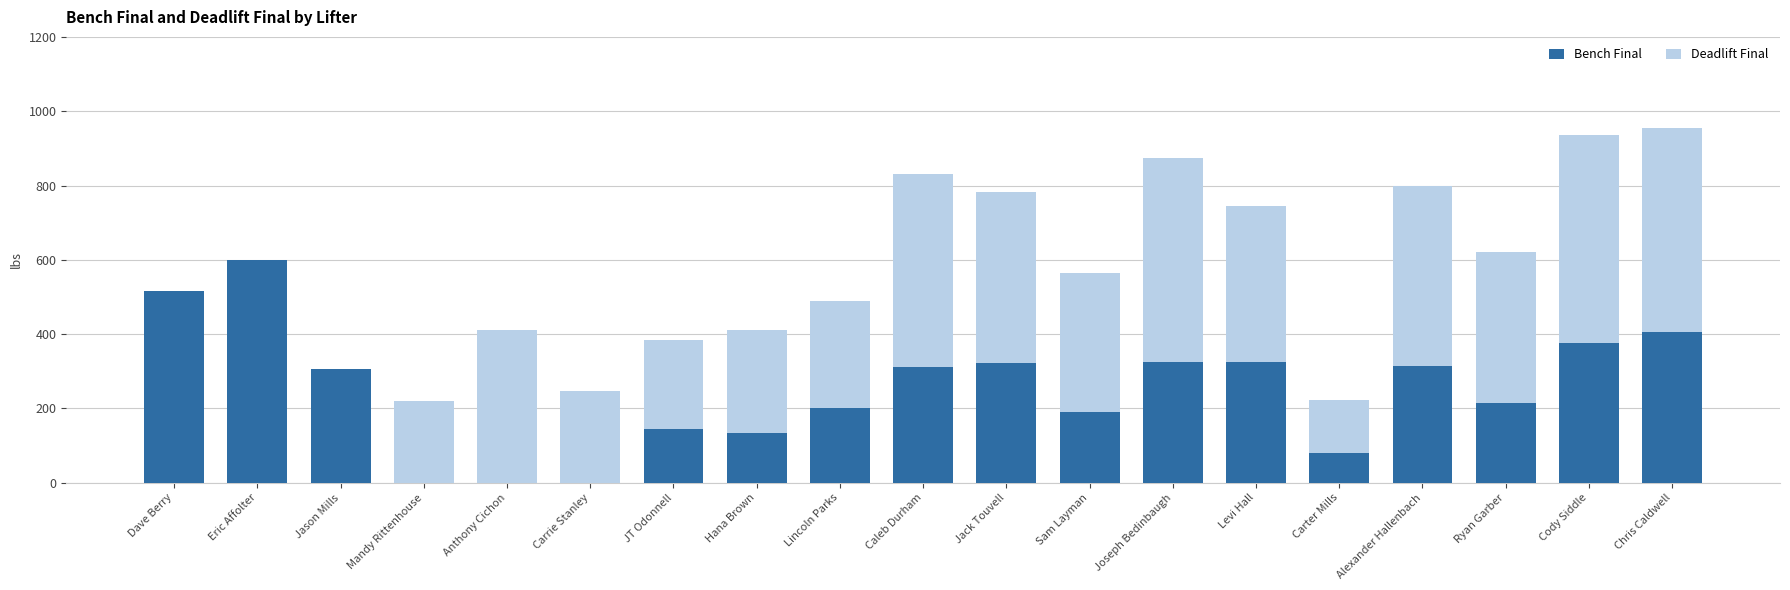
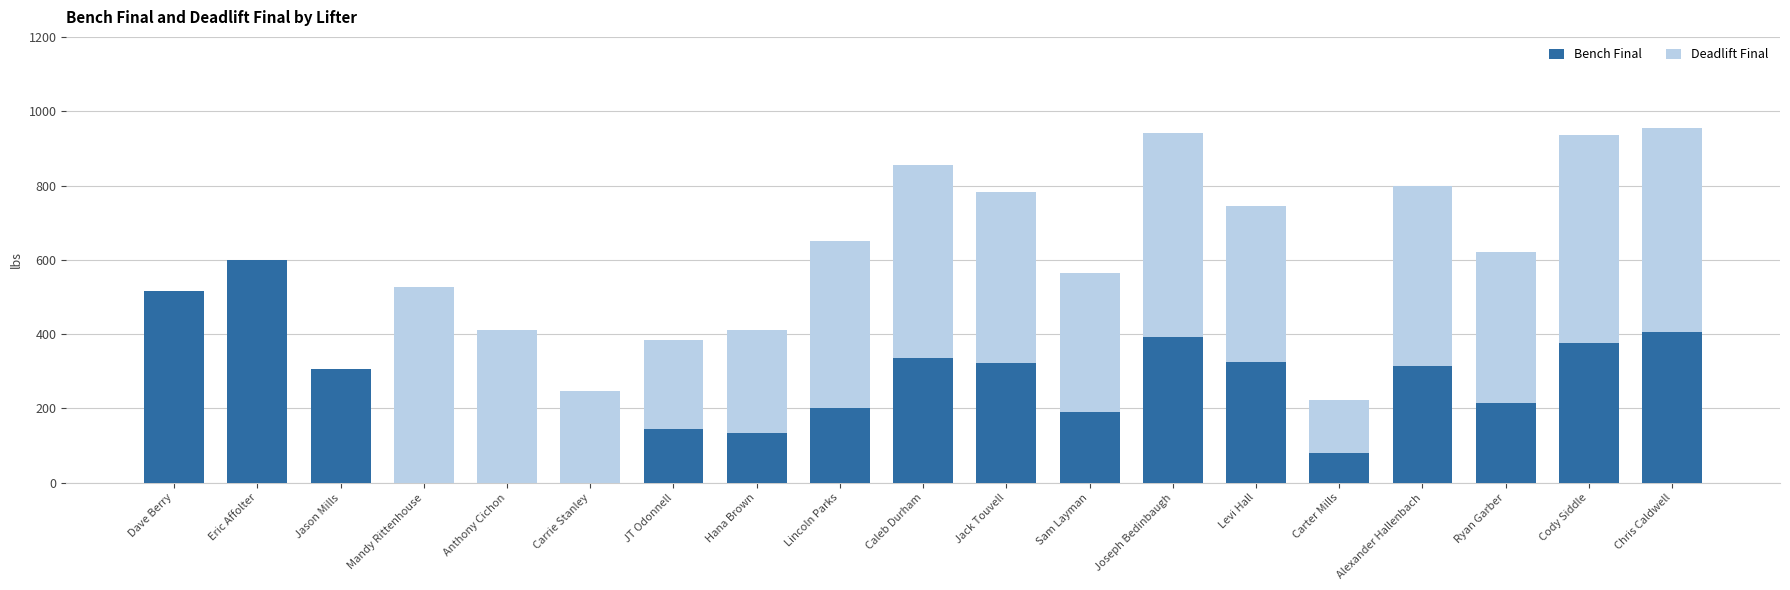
Deadlift Final, Mandy Rittenhouse: 220 -> 530
Deadlift Final, Lincoln Parks: 290 -> 450
Bench Final, Caleb Durham: 310 -> 340
Bench Final, Joseph Bedinbaugh: 330 -> 390
